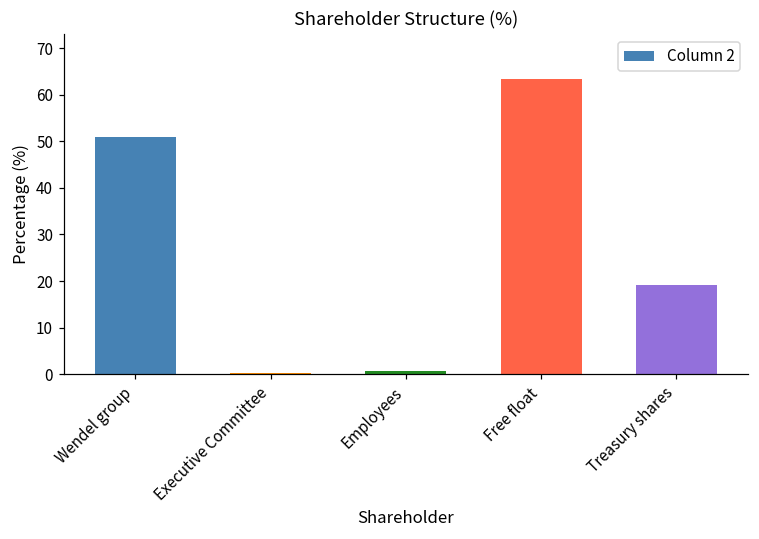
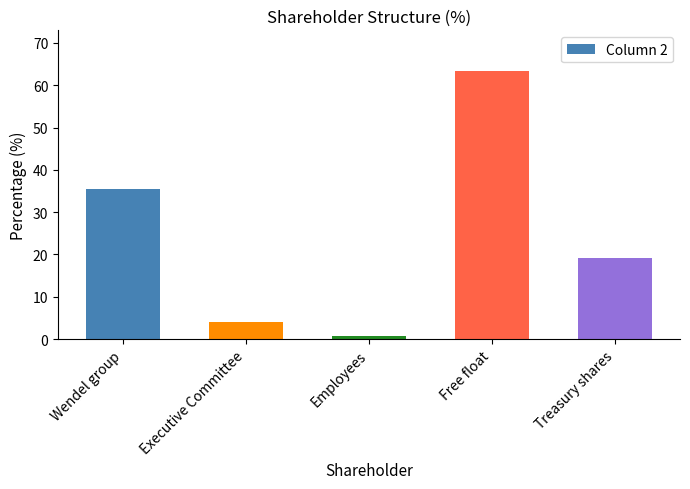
Wendel group: 51 -> 36
Executive Committee: 0 -> 4
